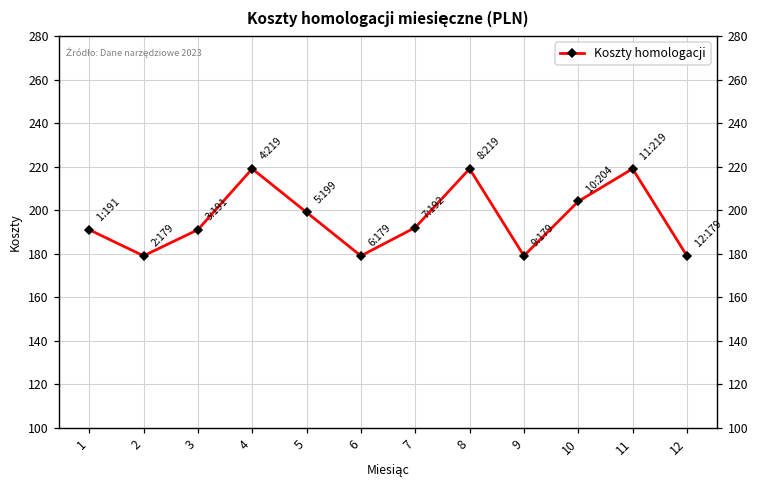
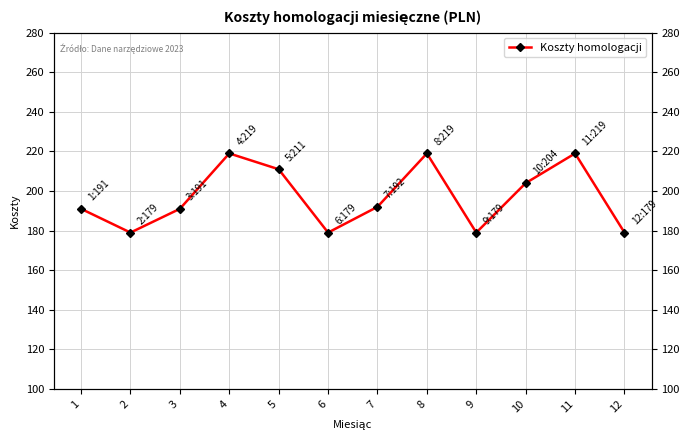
5: 199 -> 211
